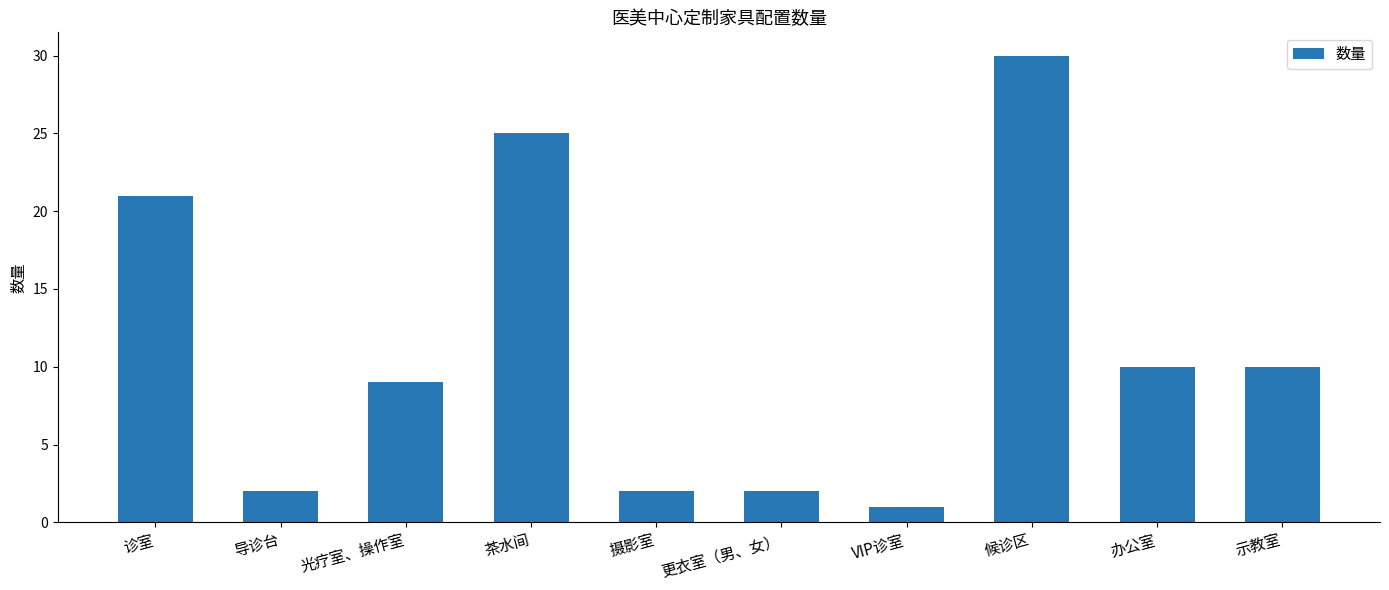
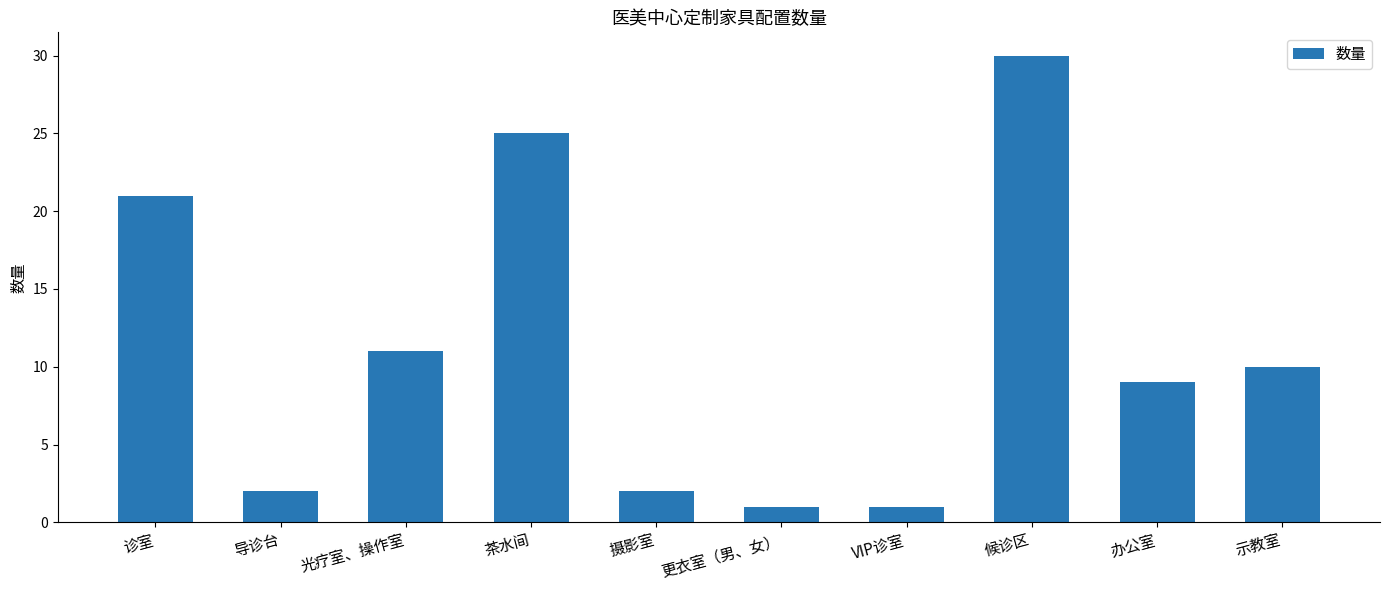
光疗室、操作室: 9 -> 11
更衣室（男、女）: 2 -> 1
办公室: 10 -> 9
